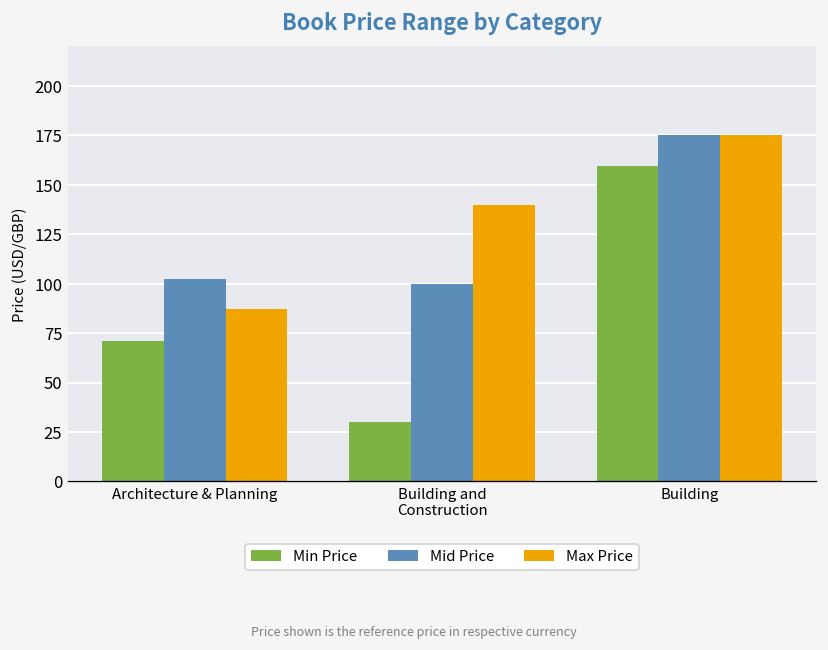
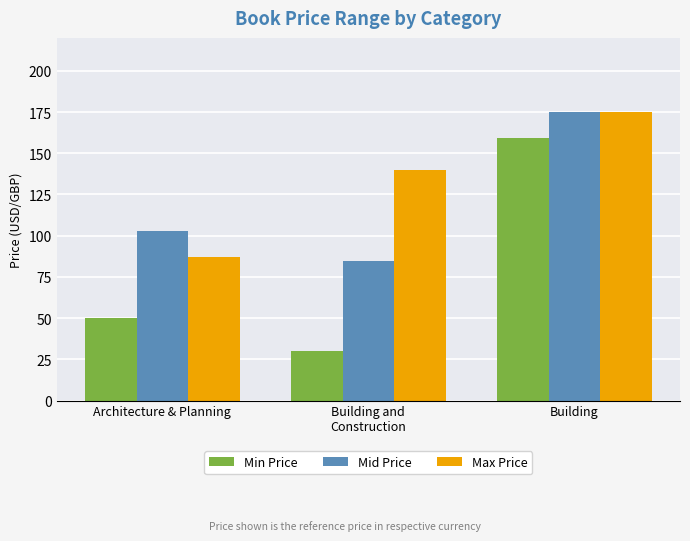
Min Price, Architecture & Planning: 71 -> 50
Mid Price, Building and Construction: 100 -> 85
